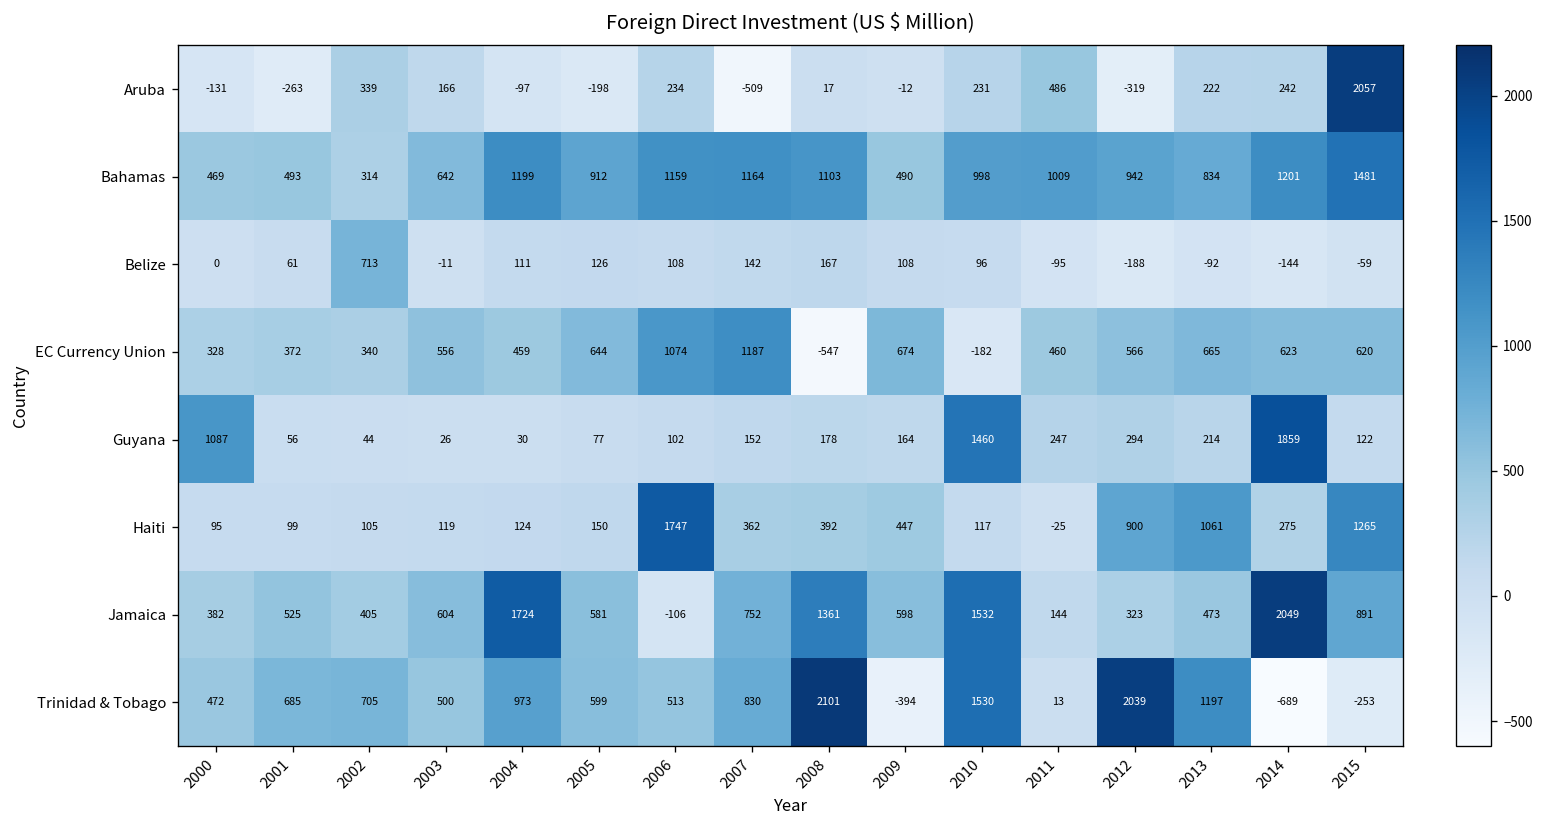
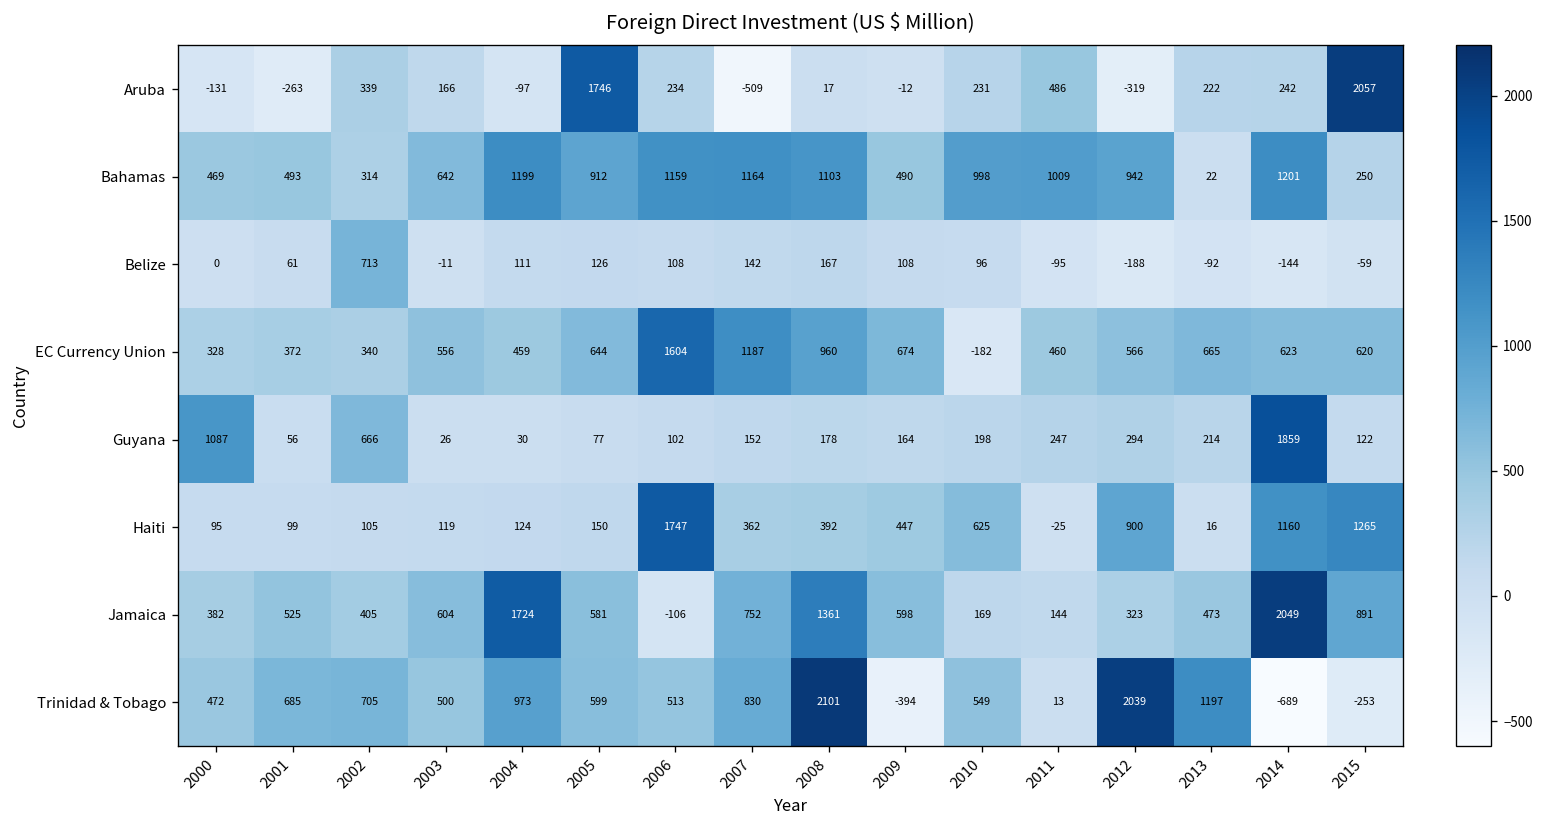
Aruba, 2005: -198 -> 1746
Bahamas, 2013: 834 -> 22
Bahamas, 2015: 1481 -> 250
EC Currency Union, 2006: 1074 -> 1604
EC Currency Union, 2008: -547 -> 960
Guyana, 2002: 44 -> 666
Guyana, 2010: 1460 -> 198
Haiti, 2010: 117 -> 625
Haiti, 2013: 1061 -> 16
Haiti, 2014: 275 -> 1160
Jamaica, 2010: 1532 -> 169
Trinidad & Tobago, 2010: 1530 -> 549
